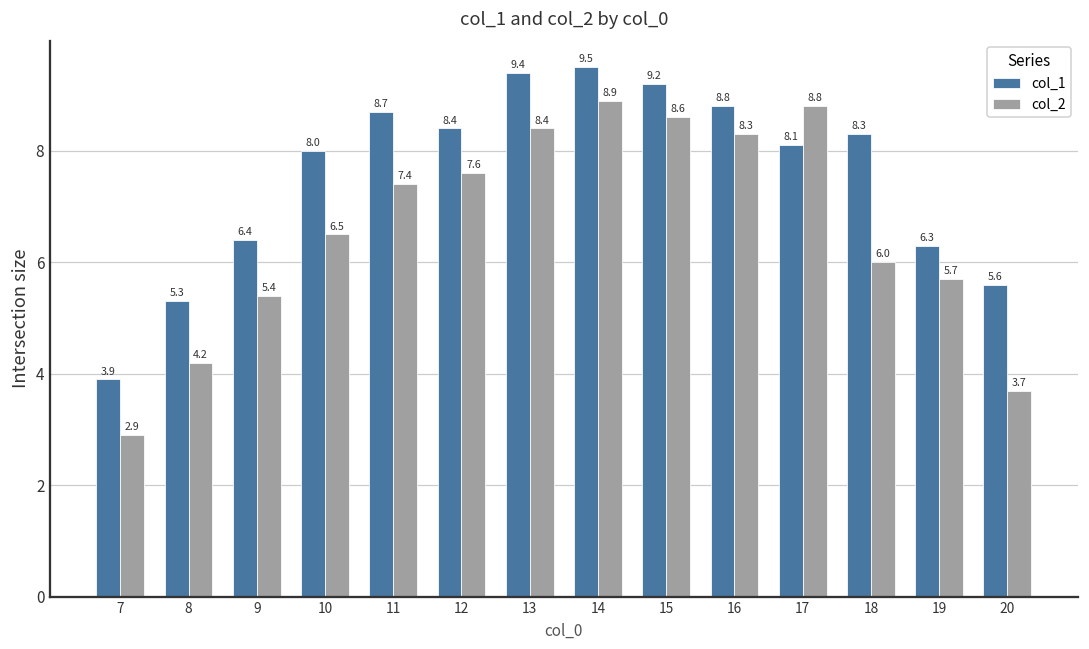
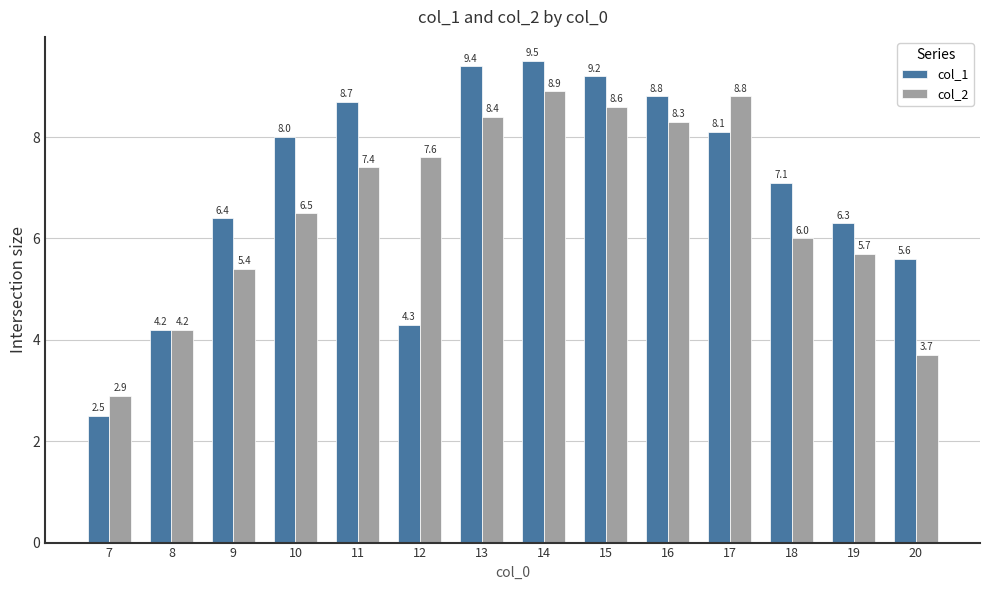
col_1, 7: 3.9 -> 2.5
col_1, 8: 5.3 -> 4.2
col_1, 12: 8.4 -> 4.3
col_1, 18: 8.3 -> 7.1
